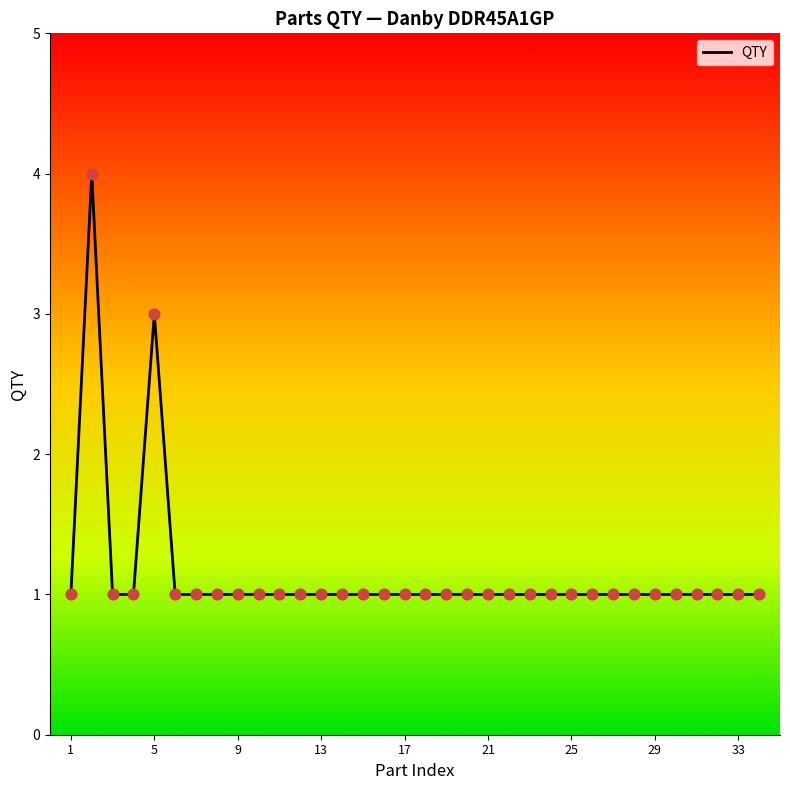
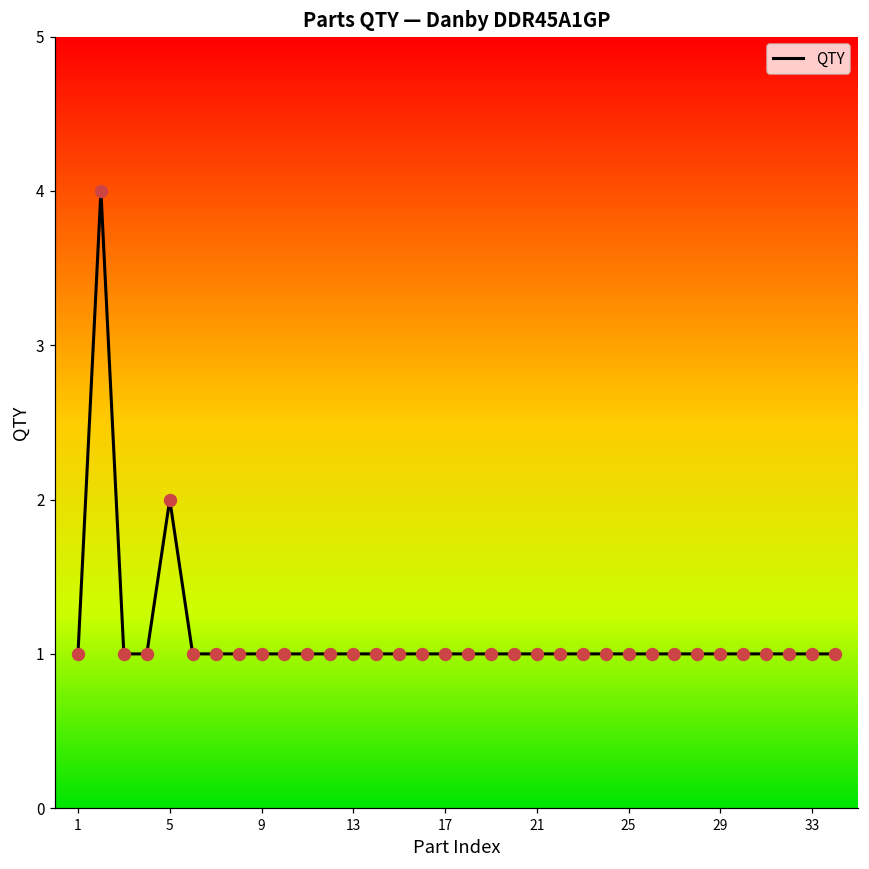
5: 3 -> 2
